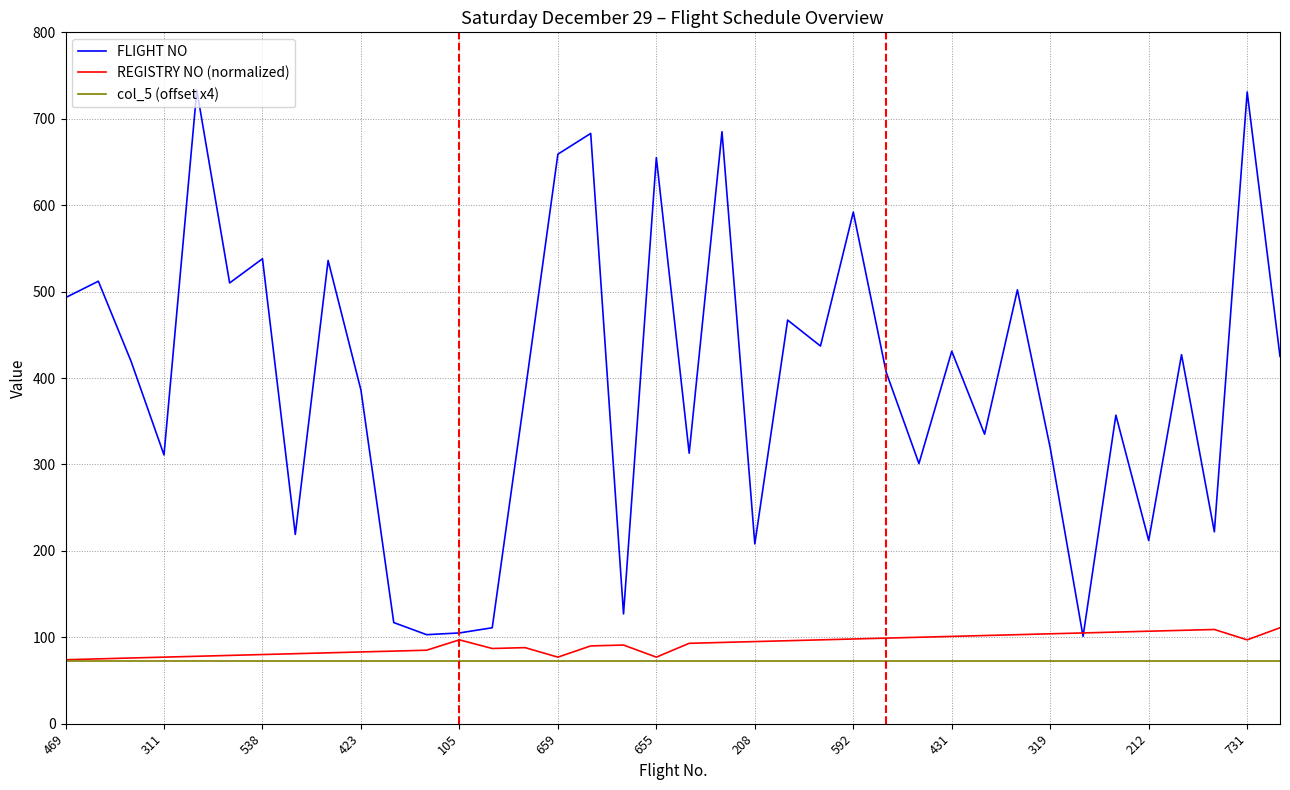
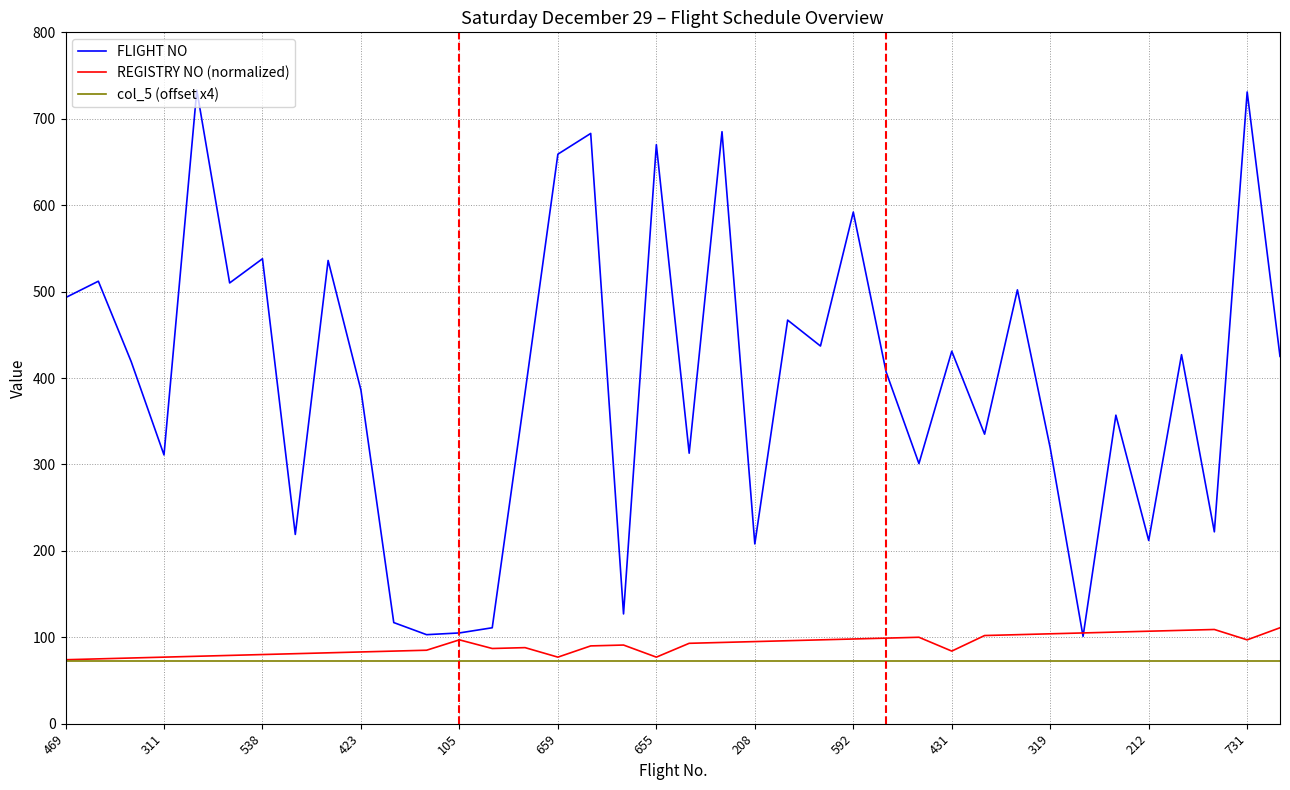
FLIGHT NO, 655: 660 -> 670
REGISTRY NO (normalized), 431: 100 -> 80
